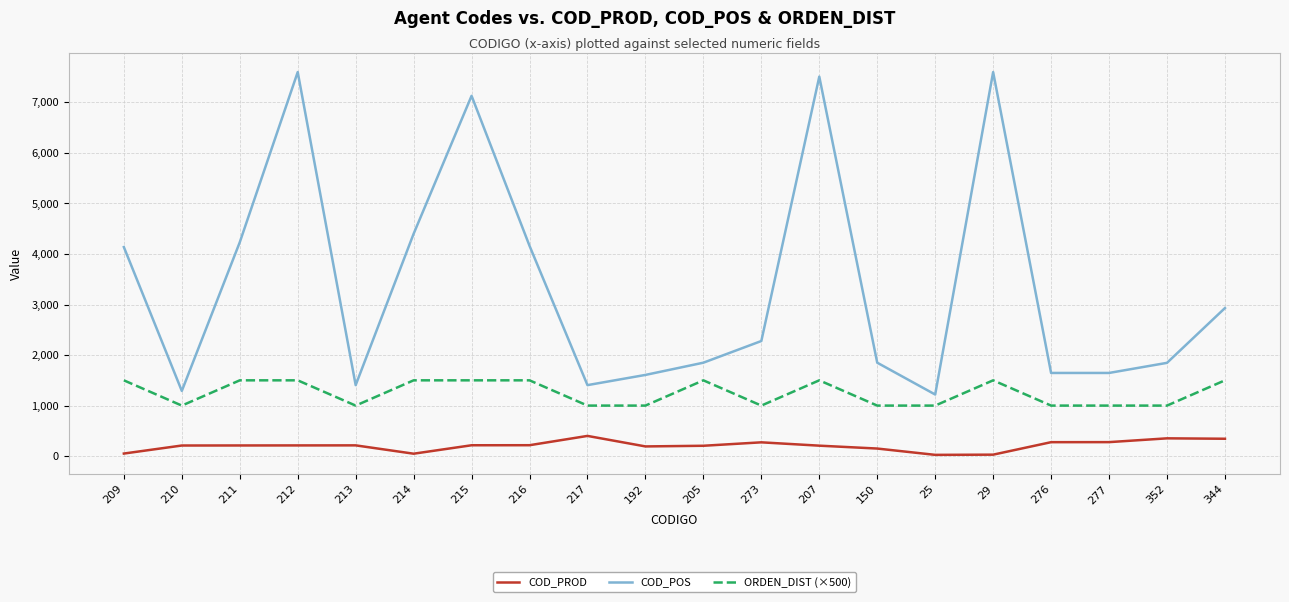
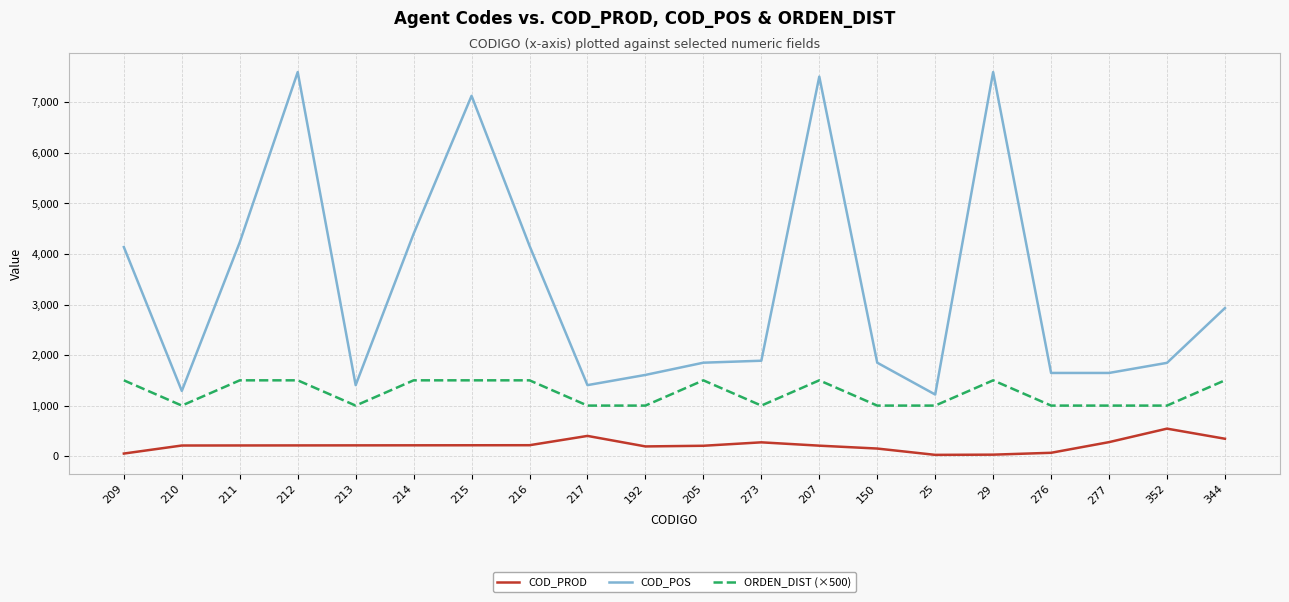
COD_PROD, 214: 0 -> 200
COD_POS, 273: 2,300 -> 1,900
COD_PROD, 276: 300 -> 100
COD_PROD, 352: 400 -> 500
